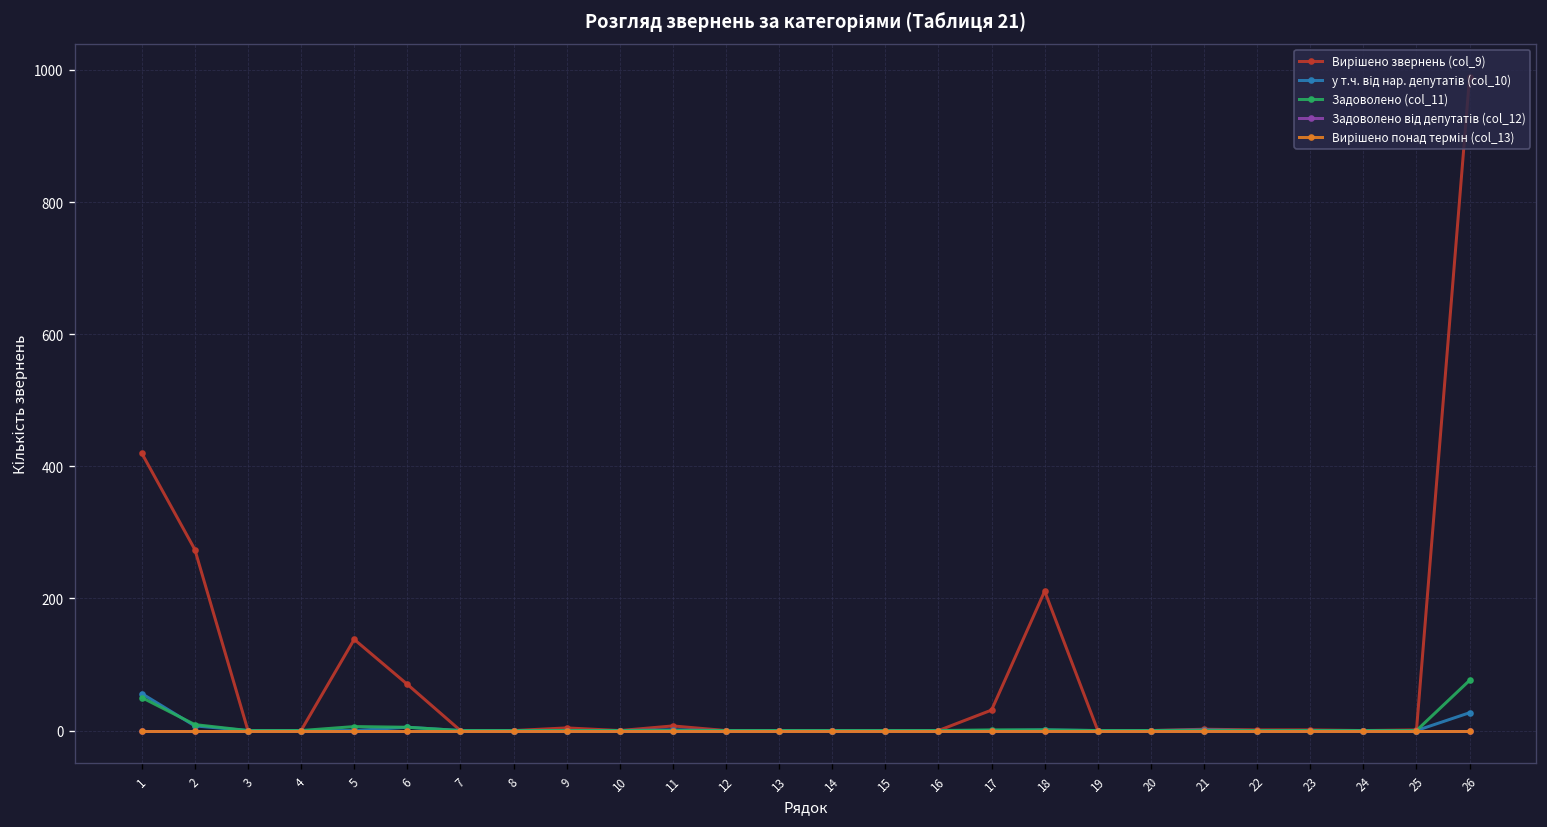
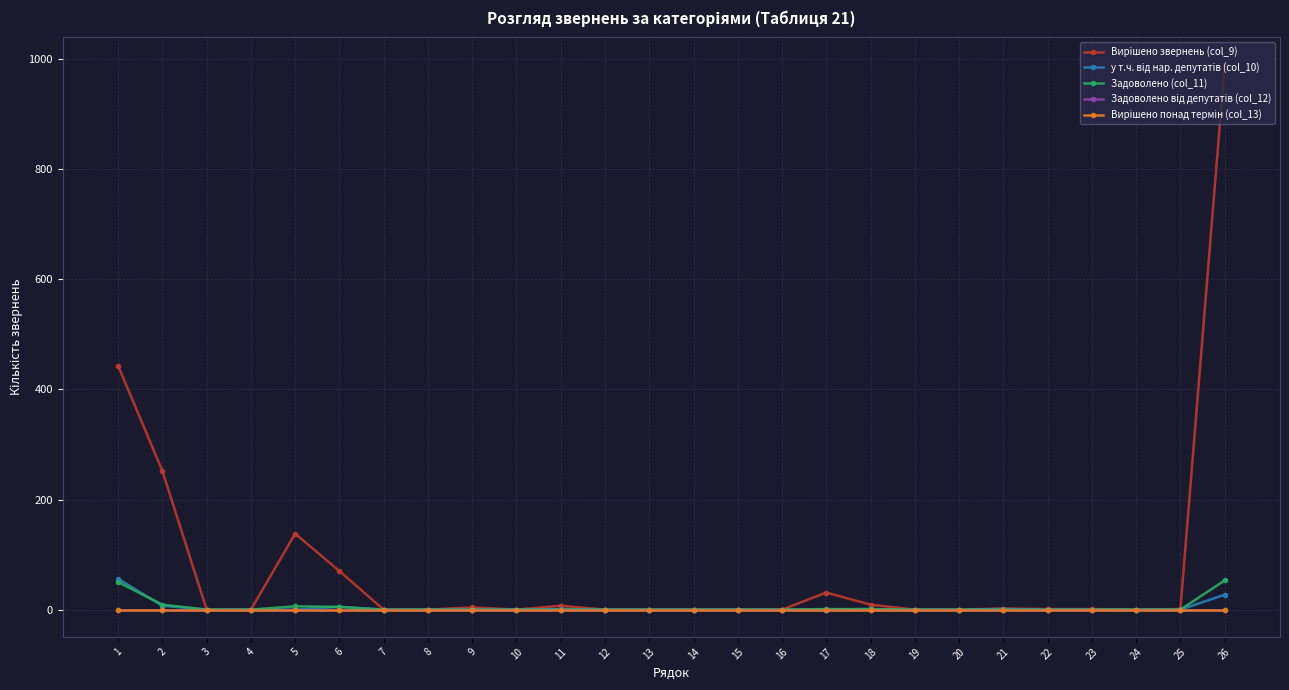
Вирішено звернень (col_9), 1: 420 -> 440
Вирішено звернень (col_9), 2: 270 -> 250
Вирішено звернень (col_9), 18: 210 -> 10
Задоволено (col_11), 26: 80 -> 50
